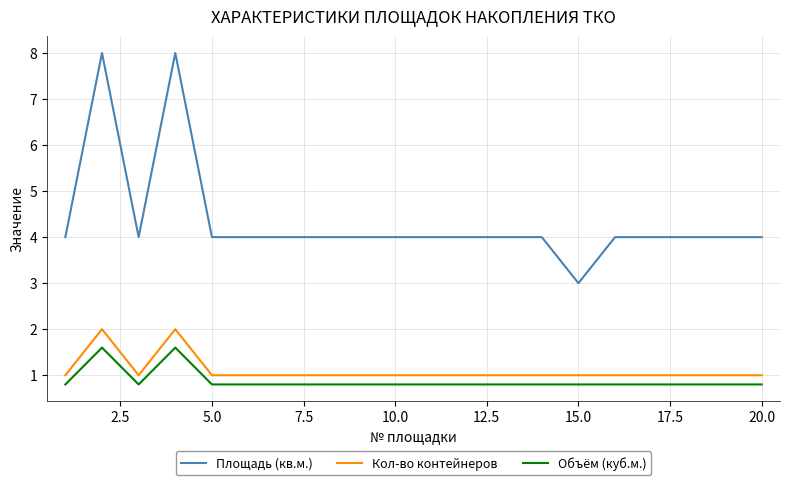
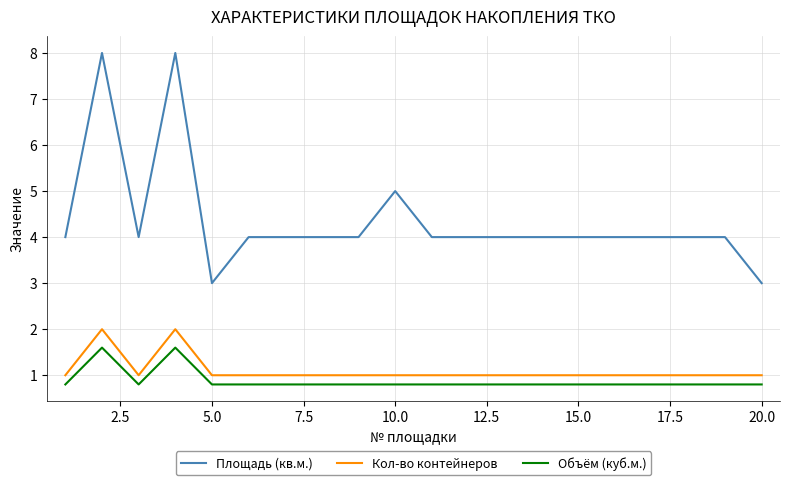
Площадь (кв.м.), 5.0: 4 -> 3
Площадь (кв.м.), 10.0: 4 -> 5
Площадь (кв.м.), 15.0: 3 -> 4
Площадь (кв.м.), 20.0: 4 -> 3
